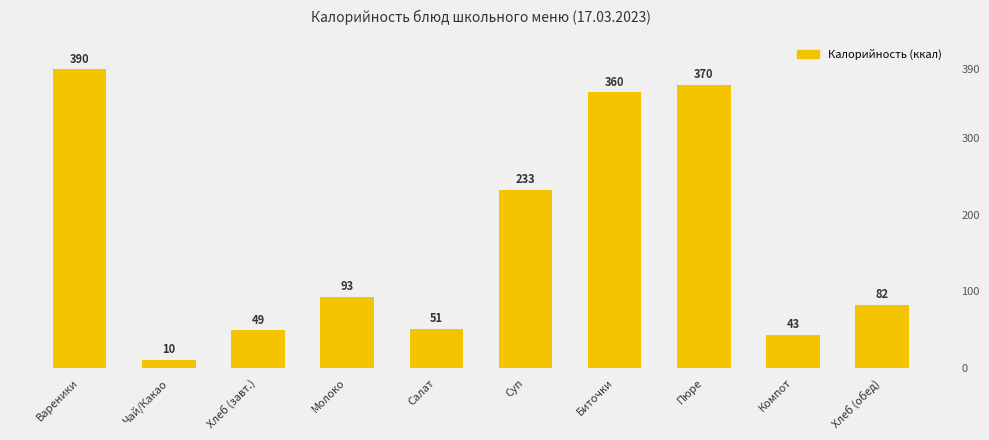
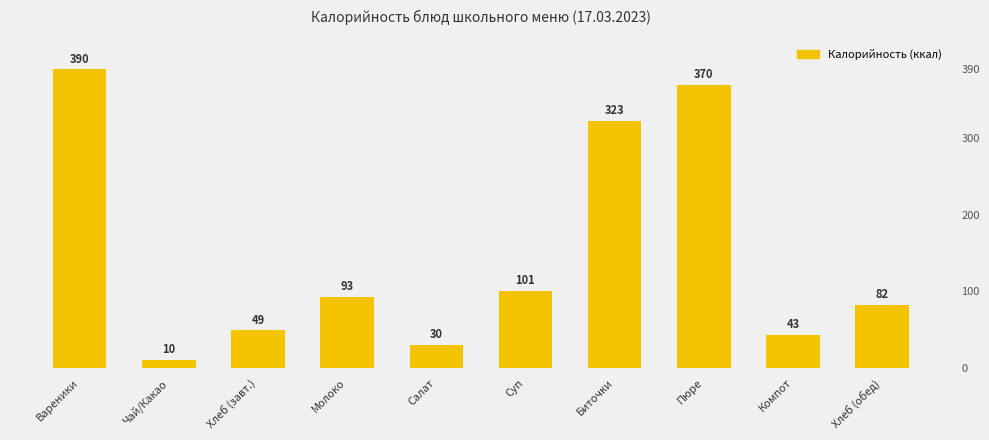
Салат: 51 -> 30
Суп: 233 -> 101
Биточки: 360 -> 323
